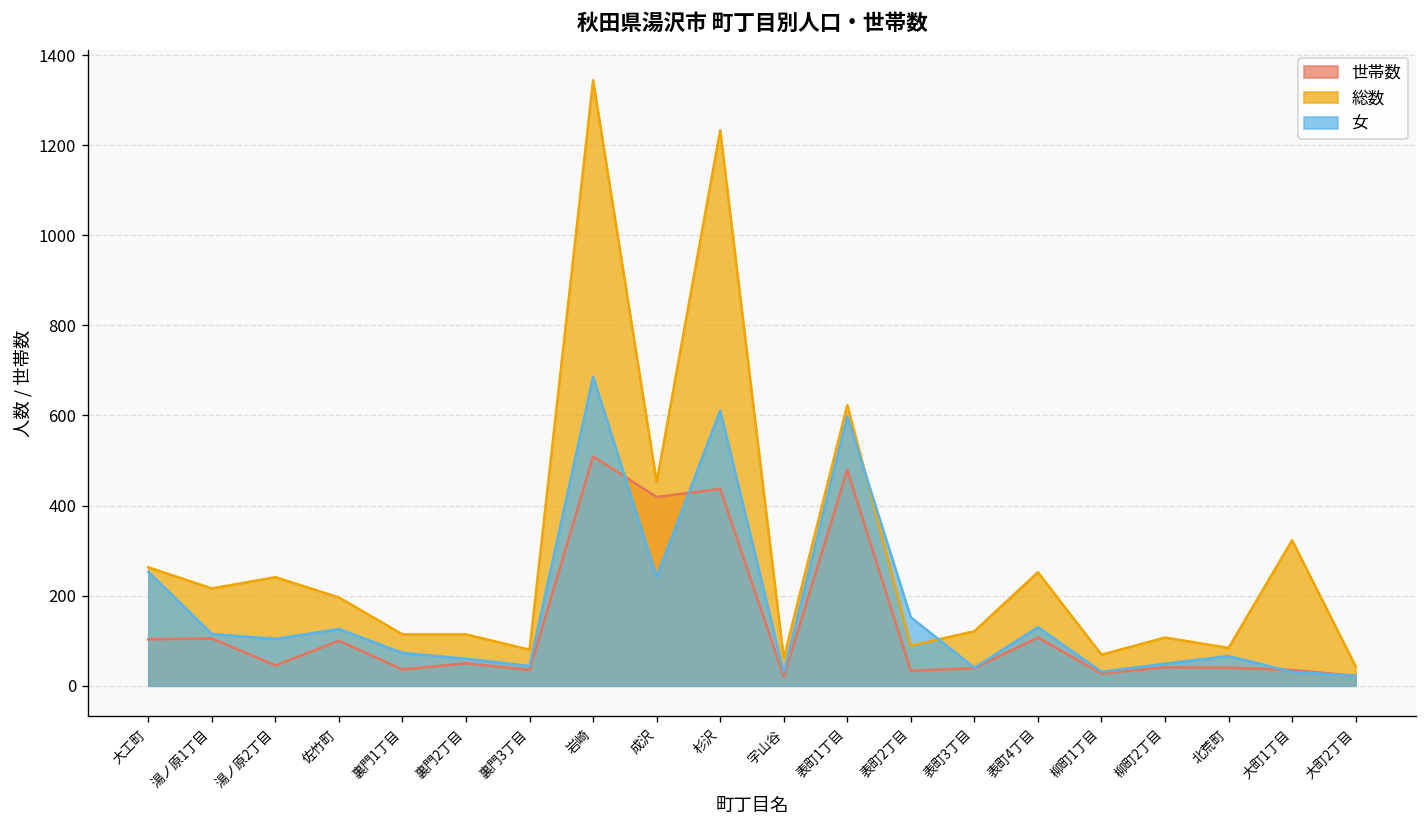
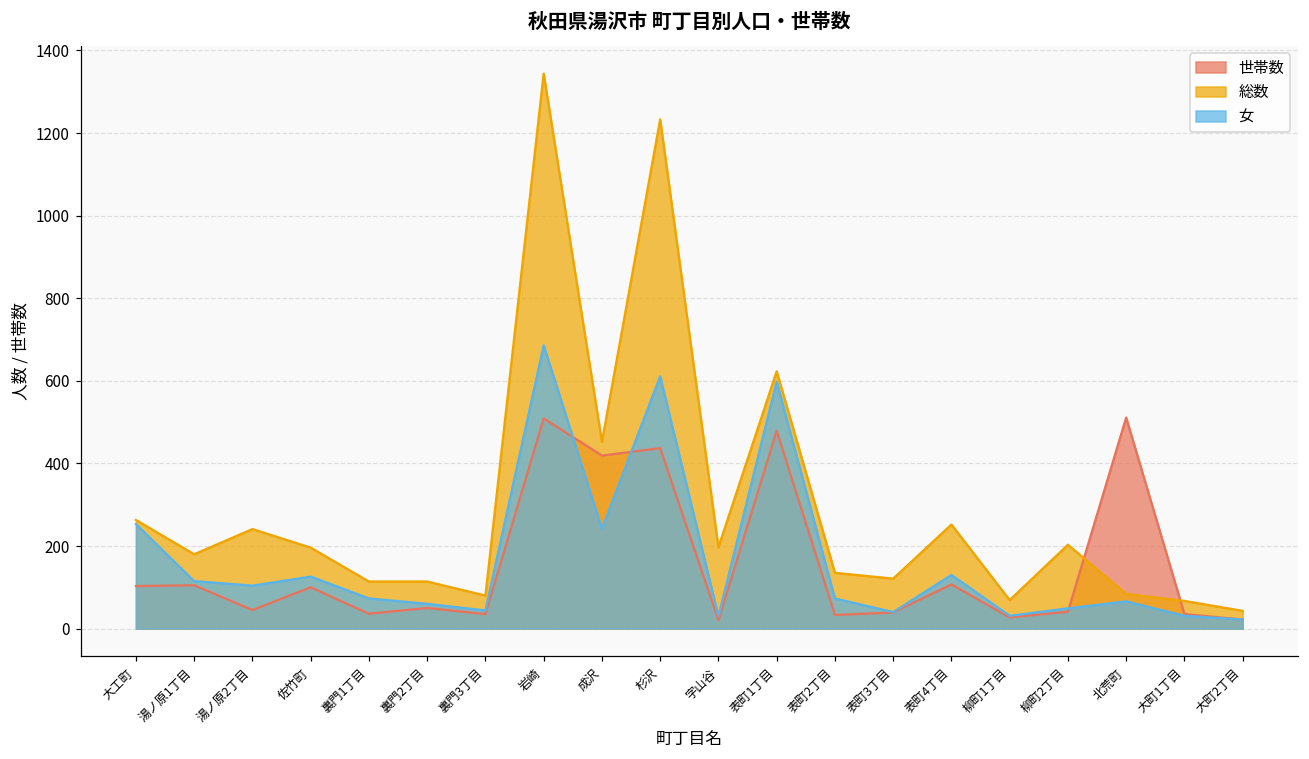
総数, 湯ノ原1丁目: 220 -> 180
総数, 字山谷: 60 -> 200
総数, 表町2丁目: 90 -> 140
女, 表町2丁目: 150 -> 70
総数, 柳町2丁目: 110 -> 200
世帯数, 北荒町: 40 -> 510
総数, 大町1丁目: 320 -> 70
